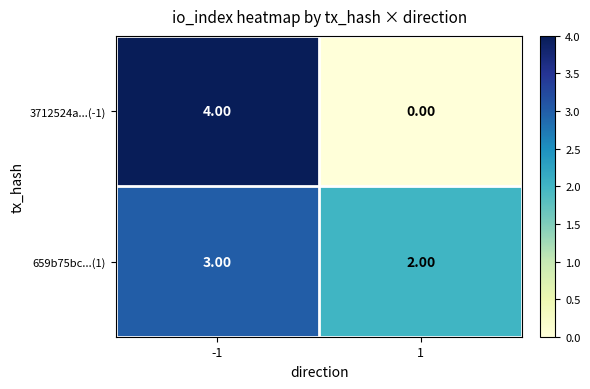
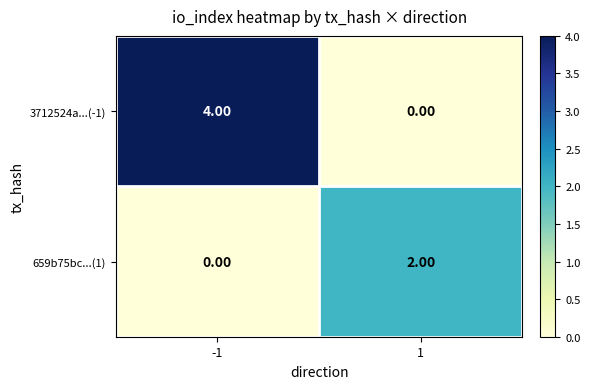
659b75bc...(1), -1: 3.00 -> 0.00
